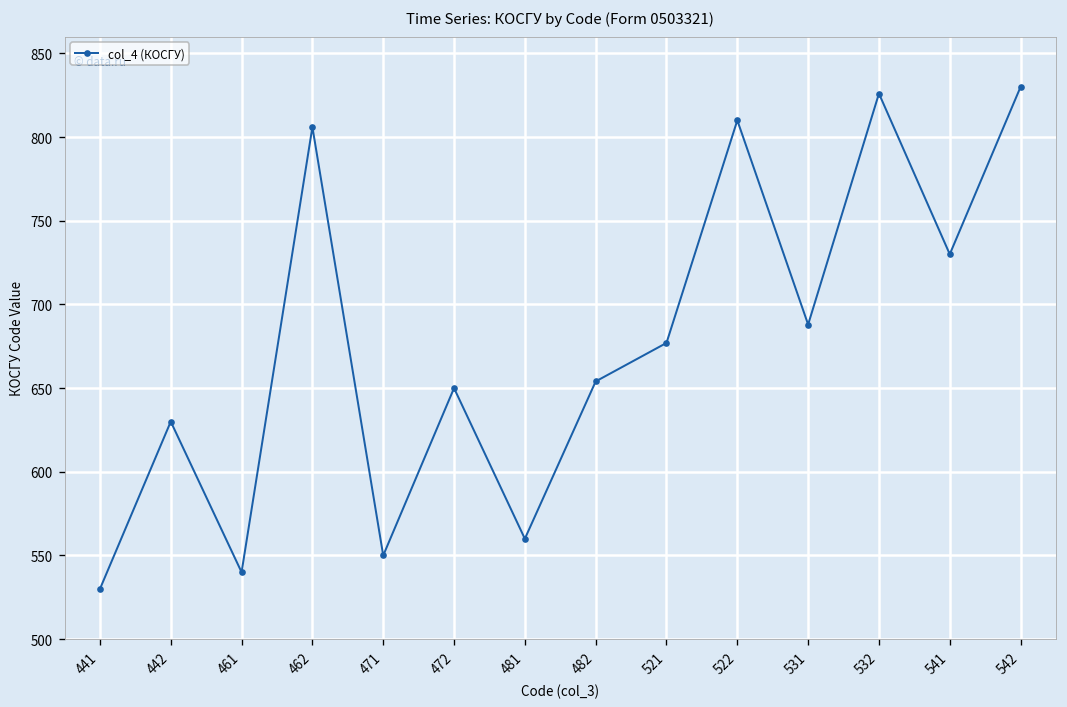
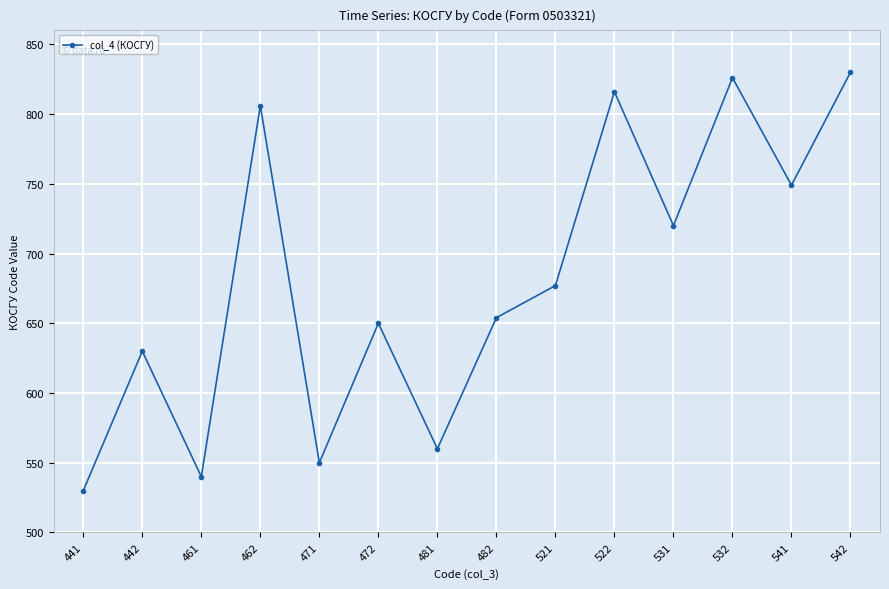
522: 810 -> 816
531: 688 -> 720
541: 730 -> 749
